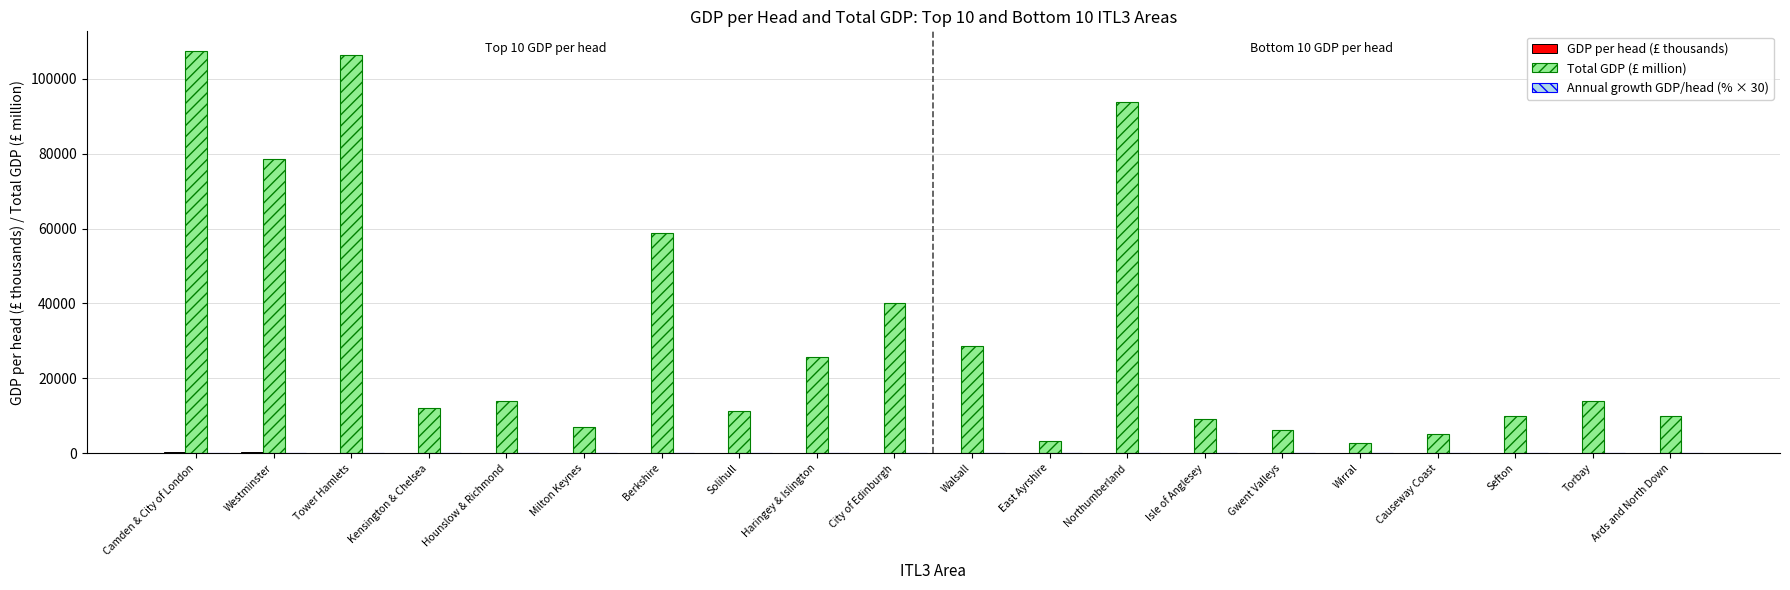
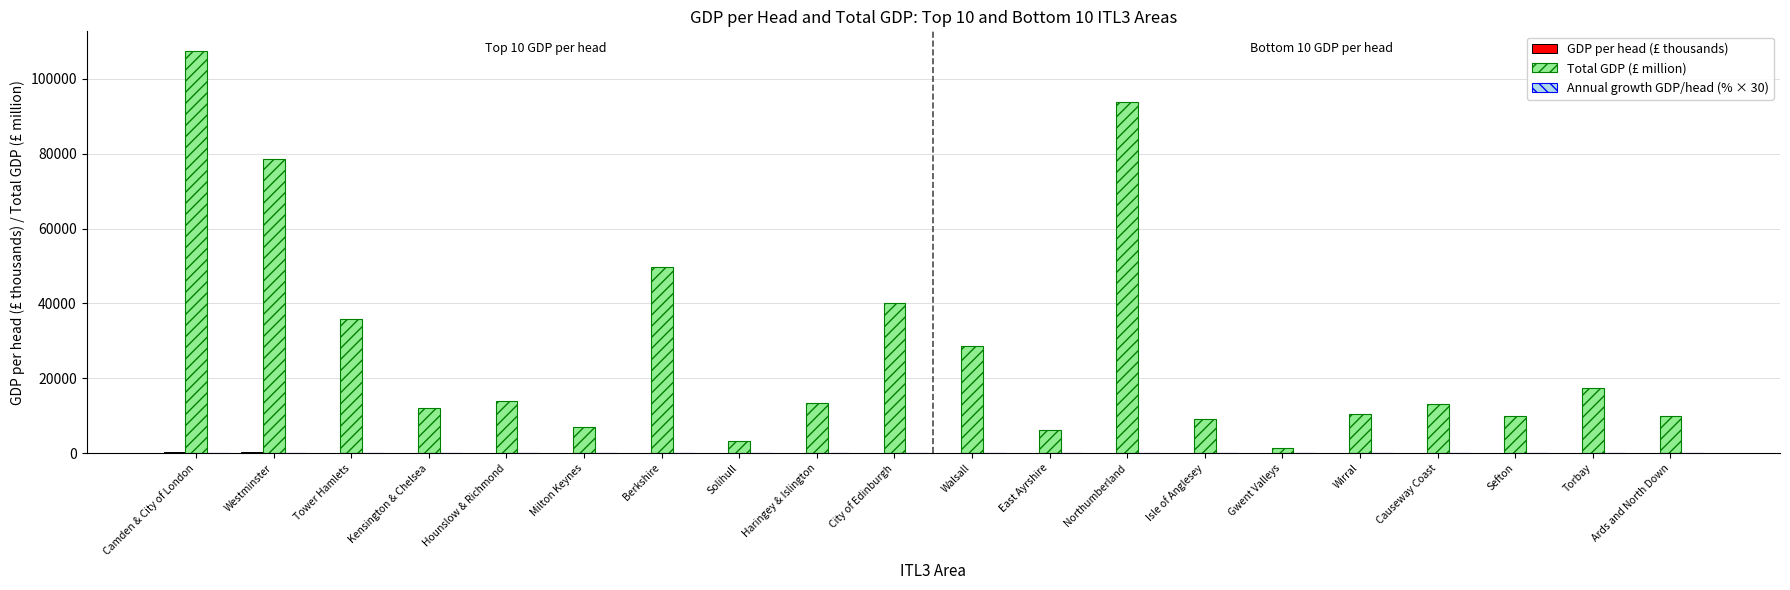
Total GDP (£ million), Tower Hamlets: 106000 -> 36000
Total GDP (£ million), Berkshire: 59000 -> 50000
Total GDP (£ million), Solihull: 11000 -> 3000
Total GDP (£ million), Haringey & Islington: 26000 -> 13000
Total GDP (£ million), East Ayrshire: 3000 -> 6000
Total GDP (£ million), Gwent Valleys: 6000 -> 1000
Total GDP (£ million), Wirral: 3000 -> 10000
Total GDP (£ million), Causeway Coast: 5000 -> 13000
Total GDP (£ million), Torbay: 14000 -> 17000
